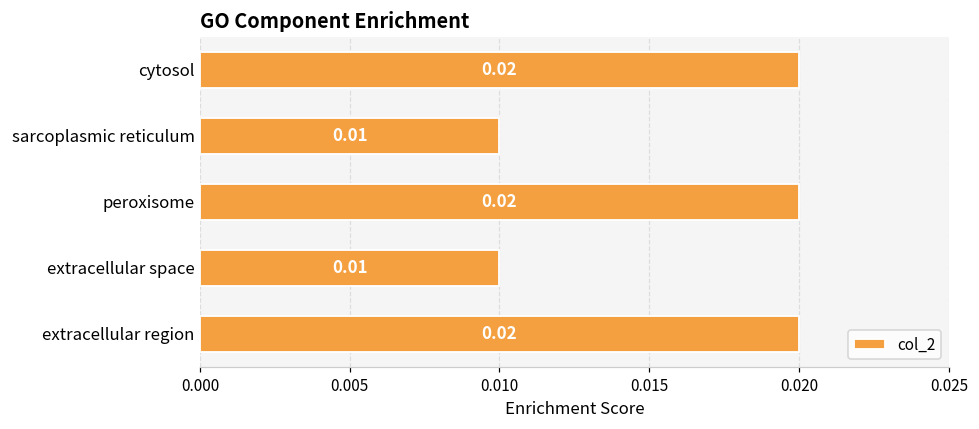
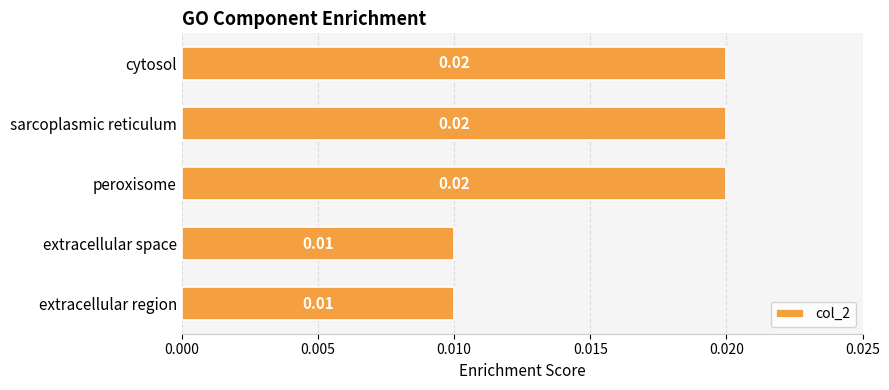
sarcoplasmic reticulum: 0.01 -> 0.02
extracellular region: 0.02 -> 0.01
